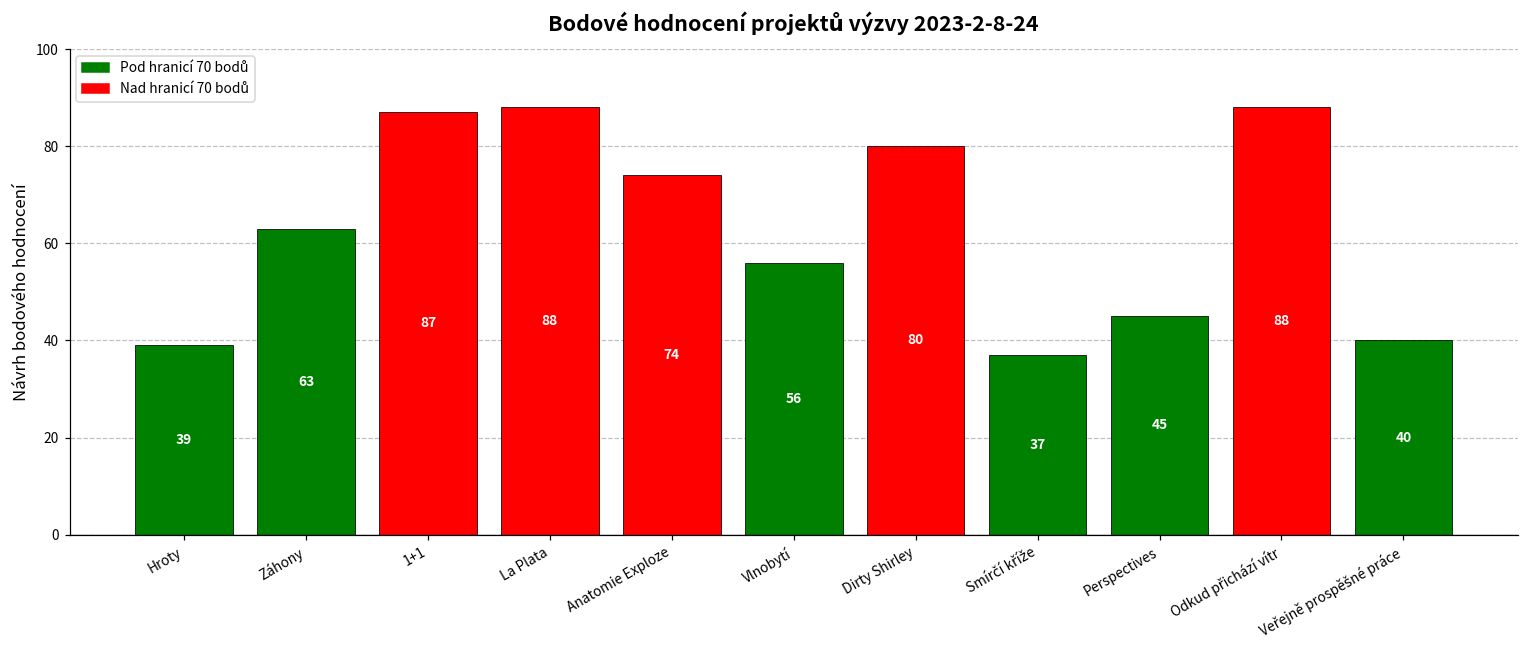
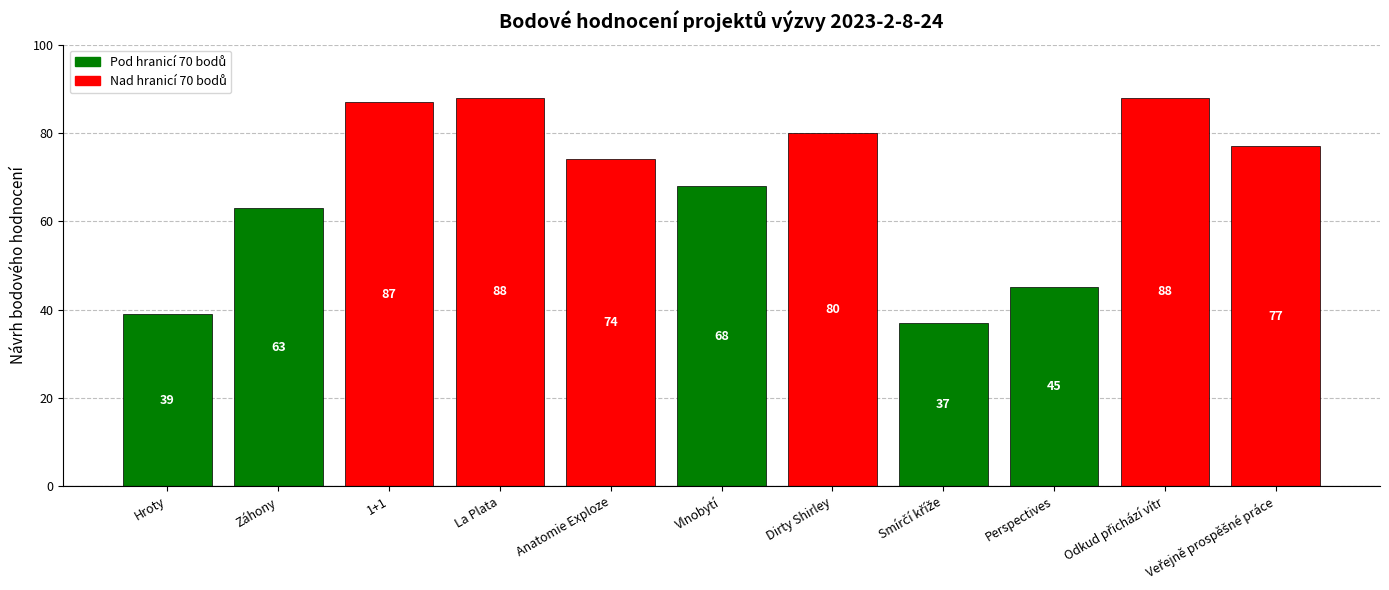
Vlnobytí: 56 -> 68
Veřejně prospěšné práce: 40 -> 77
